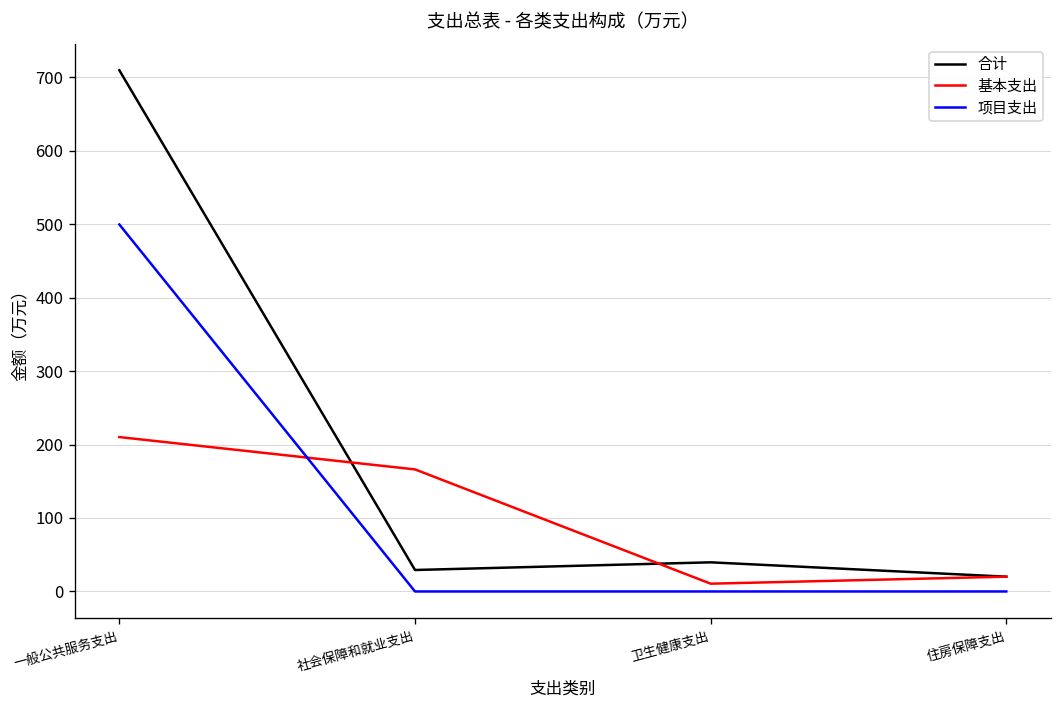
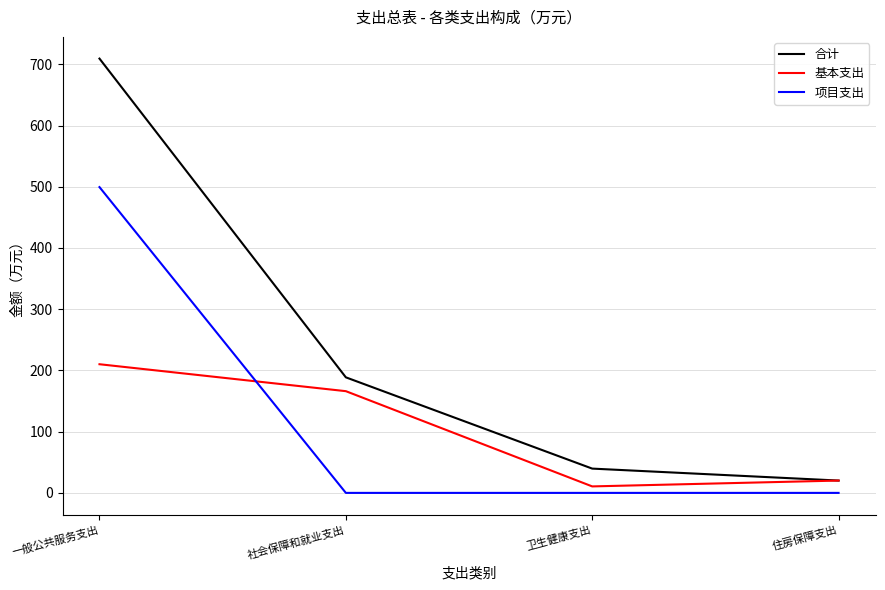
合计, 社会保障和就业支出: 30 -> 190
